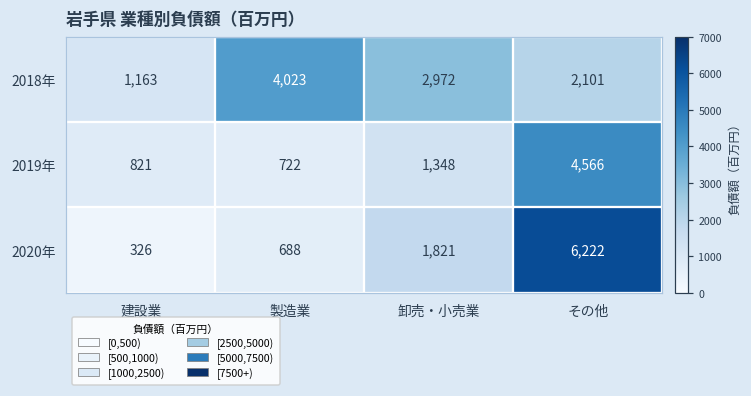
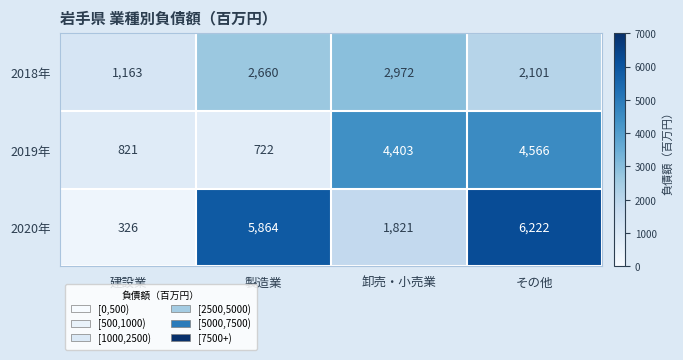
2018年, 製造業: 4,023 -> 2,660
2019年, 卸売・小売業: 1,348 -> 4,403
2020年, 製造業: 688 -> 5,864
